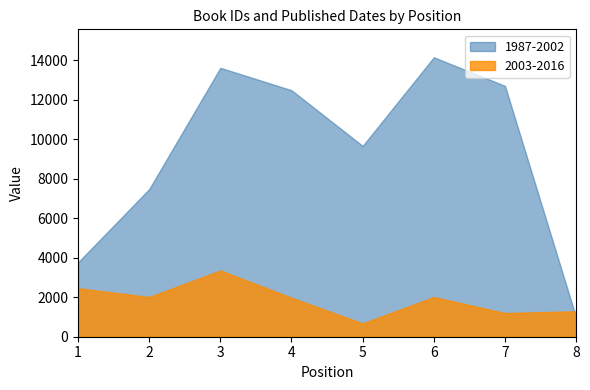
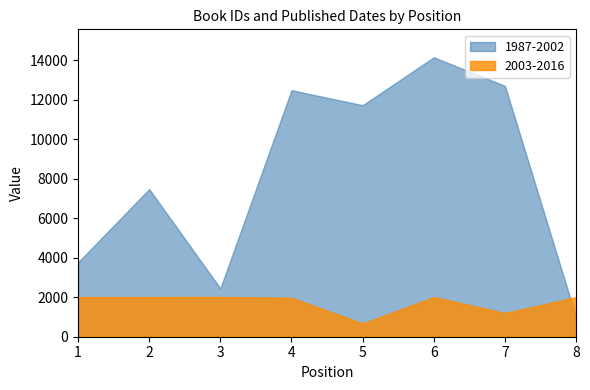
2003-2016, 1: 2500 -> 2000
1987-2002, 3: 13600 -> 2400
2003-2016, 3: 3400 -> 2000
1987-2002, 5: 9700 -> 11700
2003-2016, 8: 1300 -> 2000
